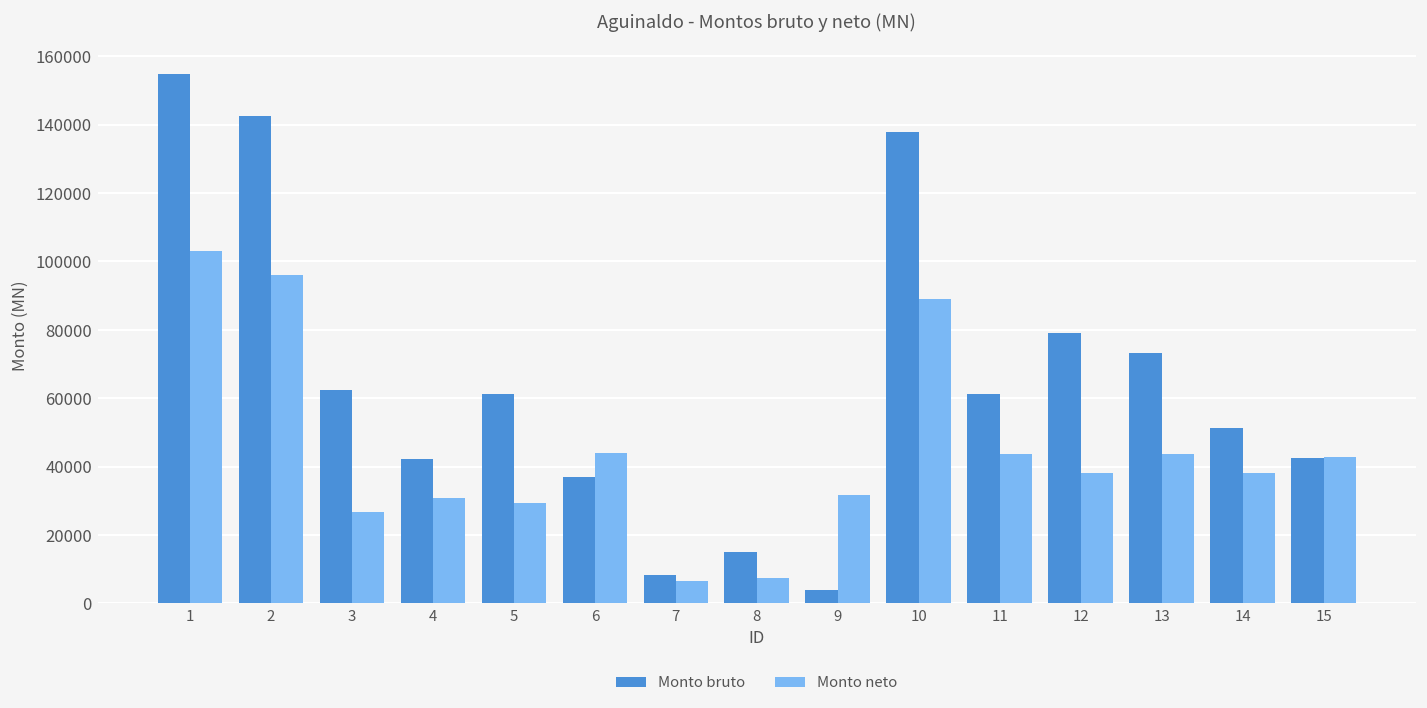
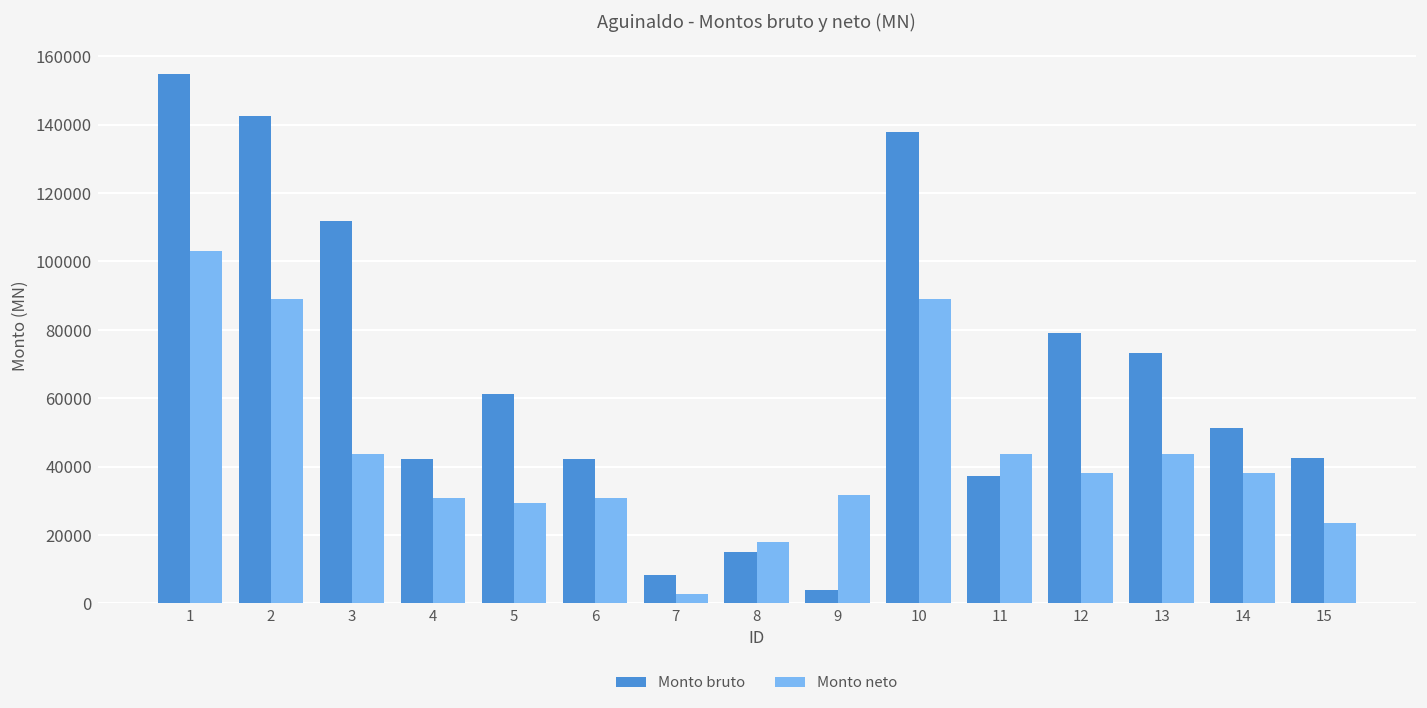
Monto neto, 2: 96000 -> 89000
Monto bruto, 3: 62000 -> 112000
Monto neto, 3: 27000 -> 44000
Monto bruto, 6: 37000 -> 42000
Monto neto, 6: 44000 -> 31000
Monto neto, 7: 7000 -> 3000
Monto neto, 8: 7000 -> 18000
Monto bruto, 11: 61000 -> 37000
Monto neto, 15: 43000 -> 23000
